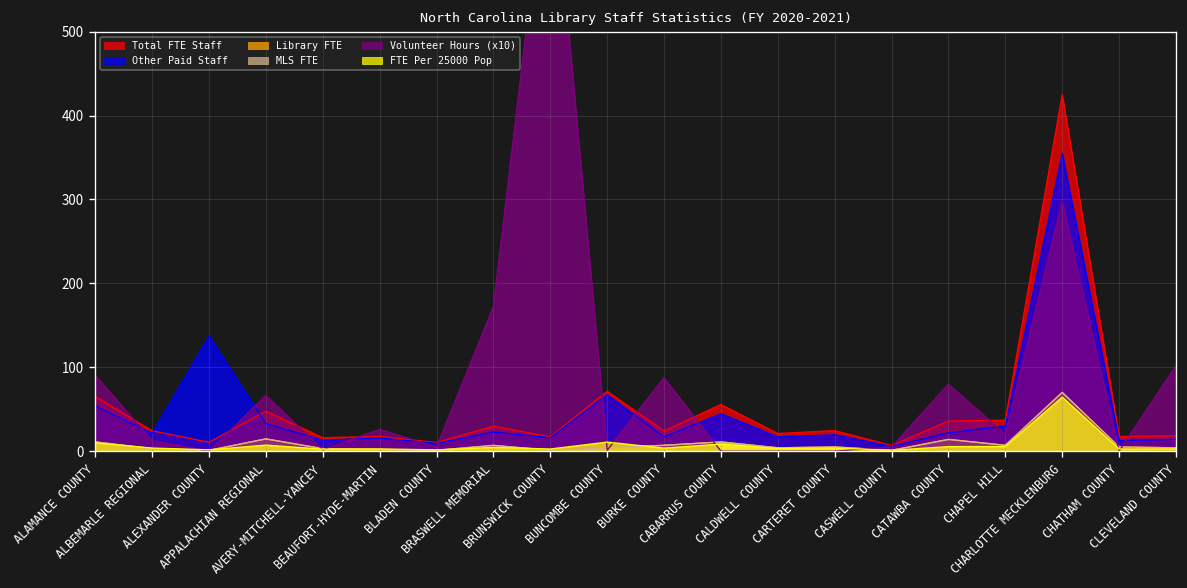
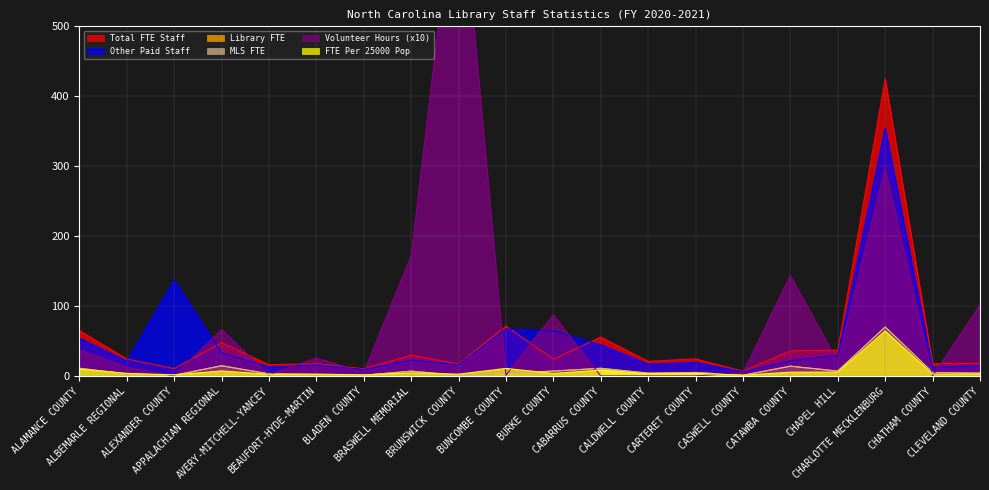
Volunteer Hours (x10), ALAMANCE COUNTY: 90 -> 40
Other Paid Staff, BURKE COUNTY: 20 -> 60
Volunteer Hours (x10), CATAWBA COUNTY: 80 -> 140
